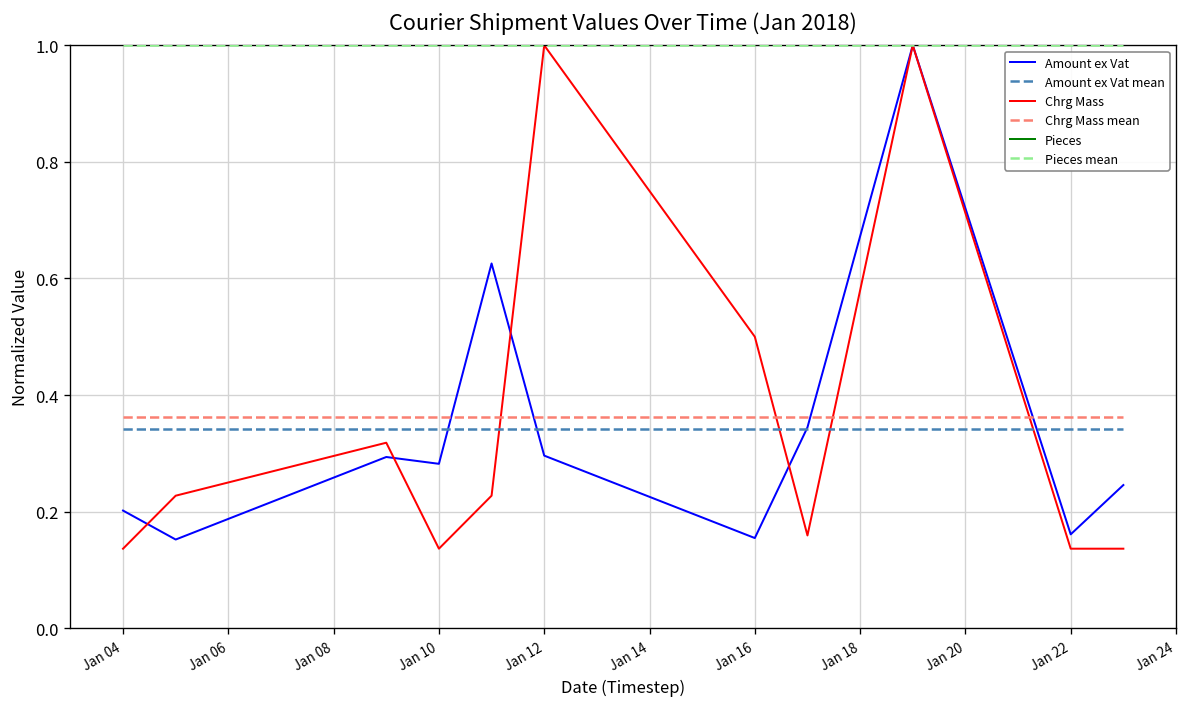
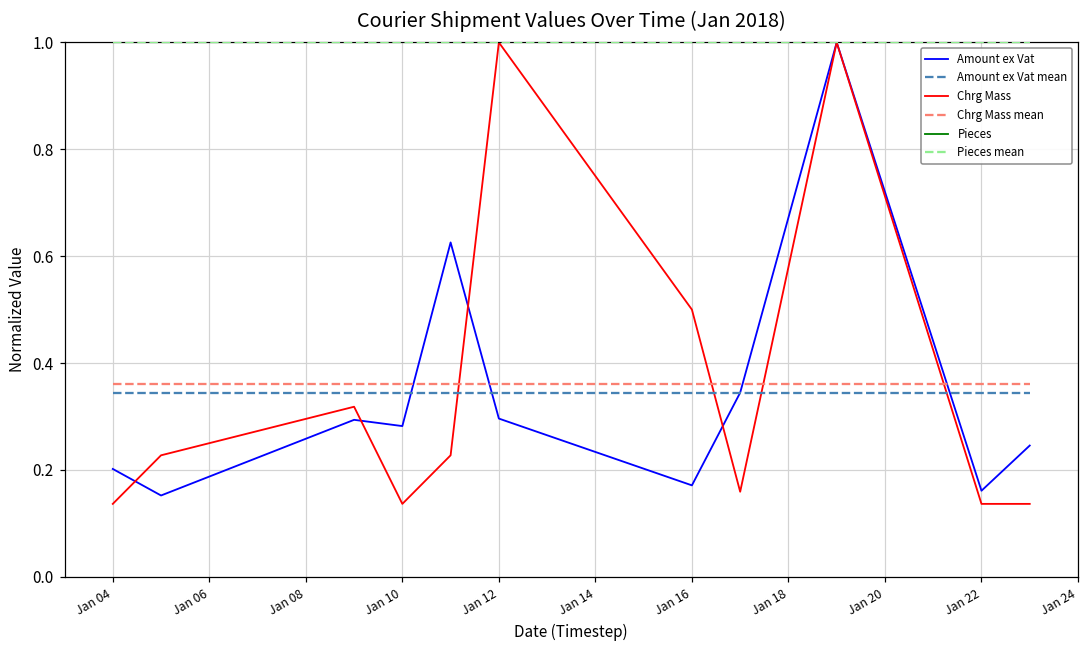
Amount ex Vat, Jan 16: 0.15 -> 0.17
